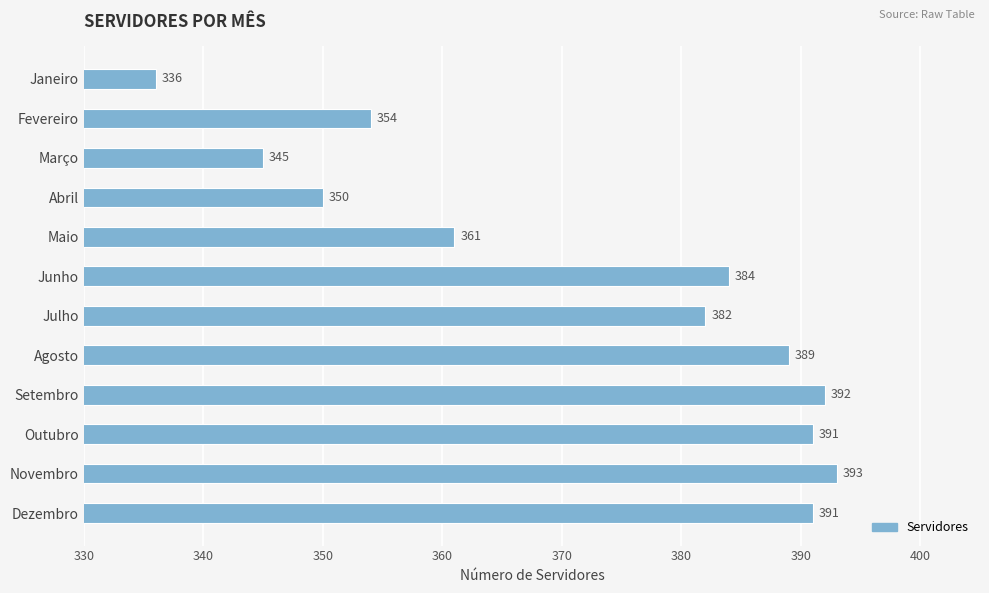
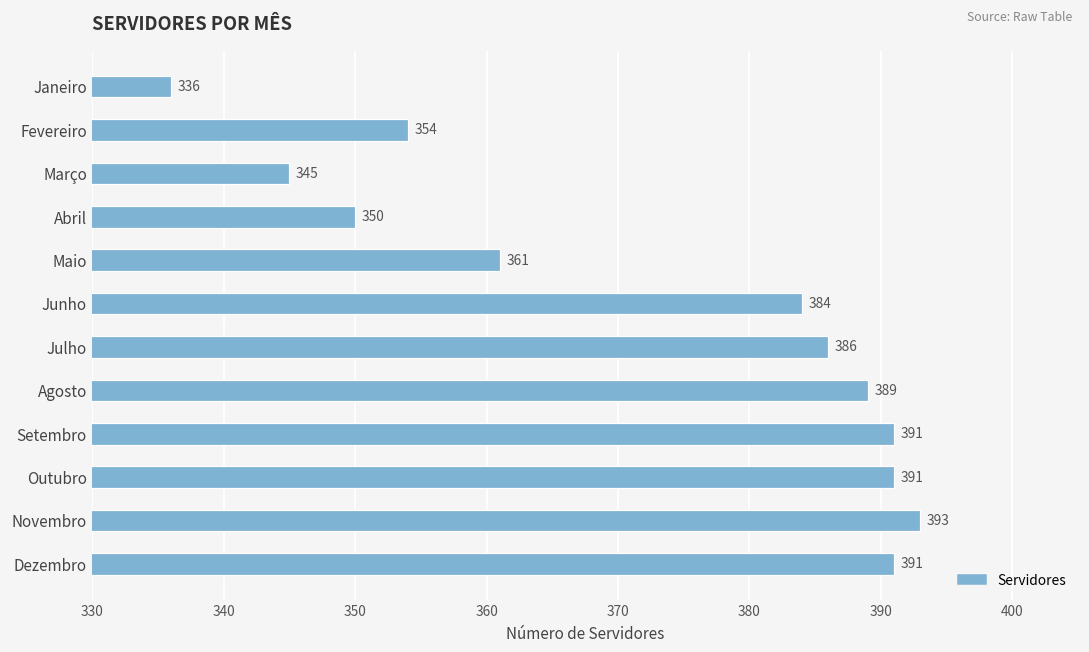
Julho: 382 -> 386
Setembro: 392 -> 391
